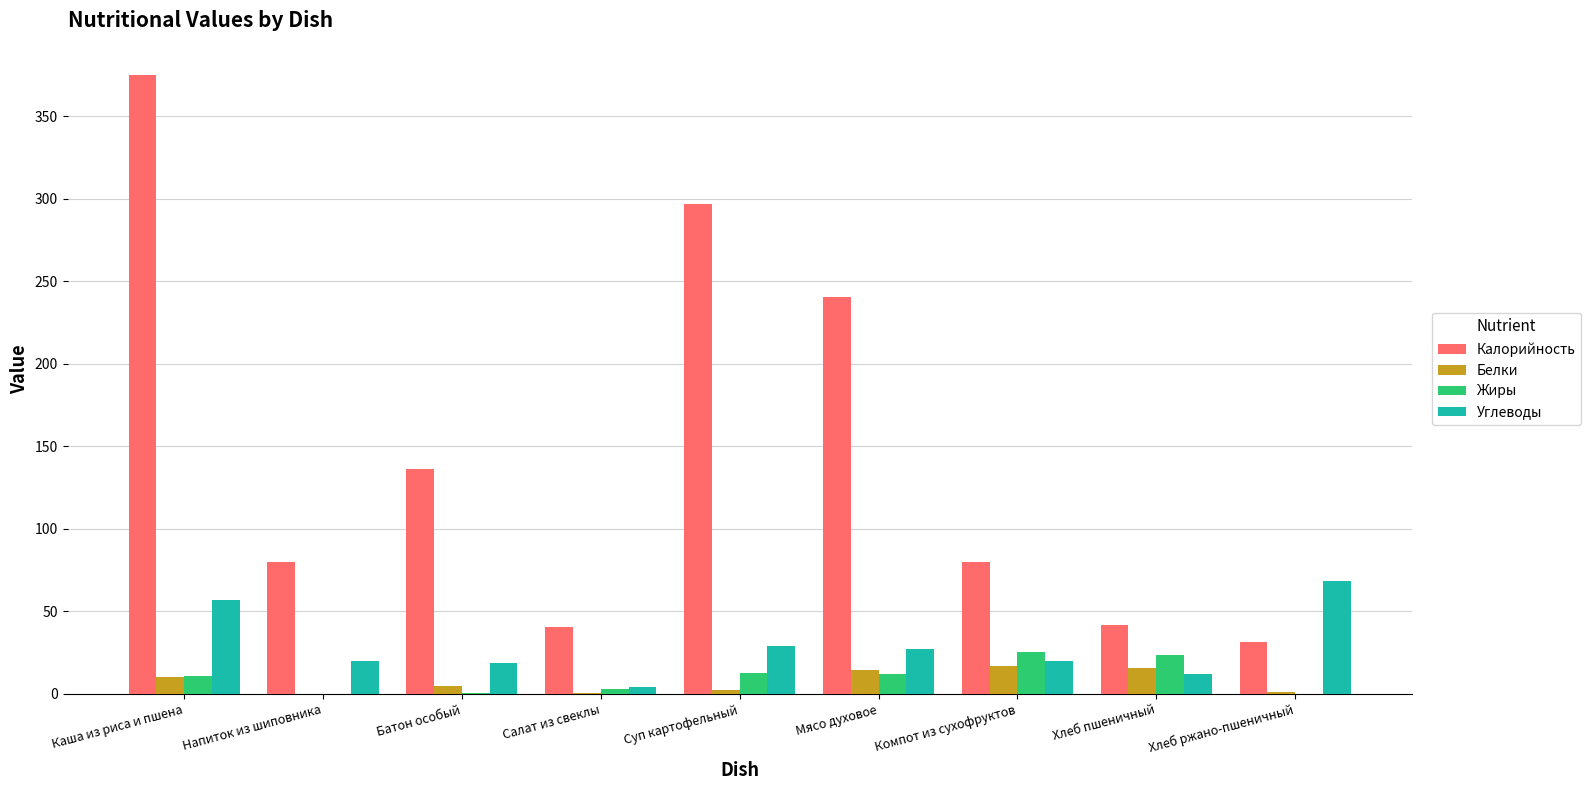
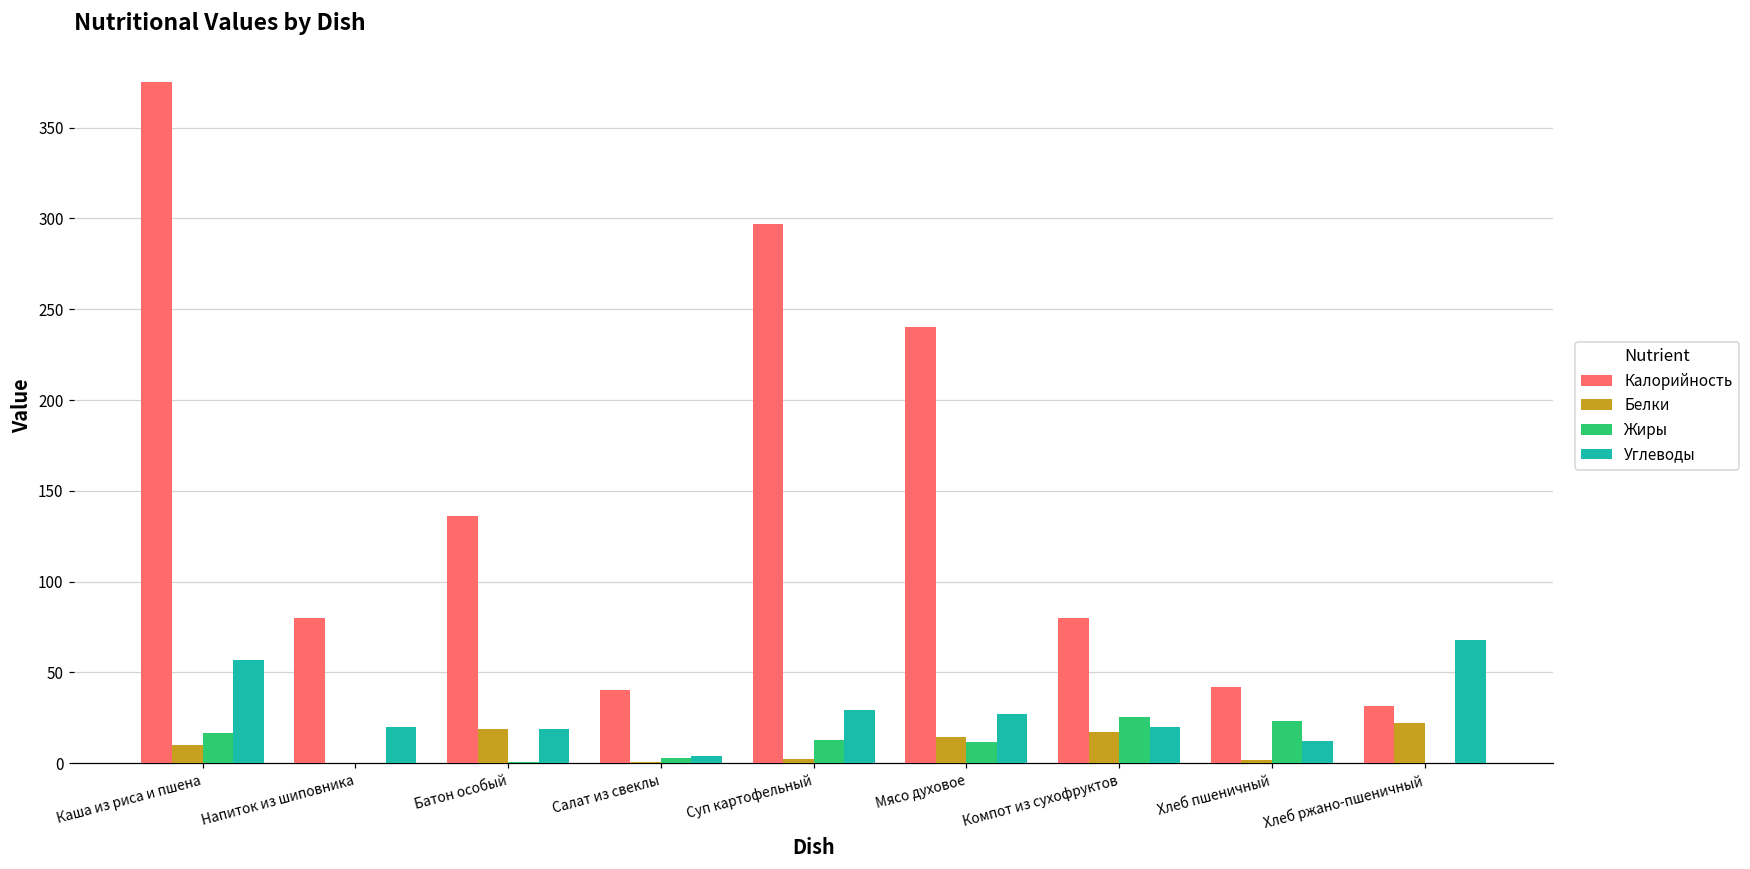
Жиры, Каша из риса и пшена: 11 -> 17
Белки, Батон особый: 5 -> 19
Белки, Хлеб пшеничный: 15 -> 2
Белки, Хлеб ржано-пшеничный: 1 -> 22
